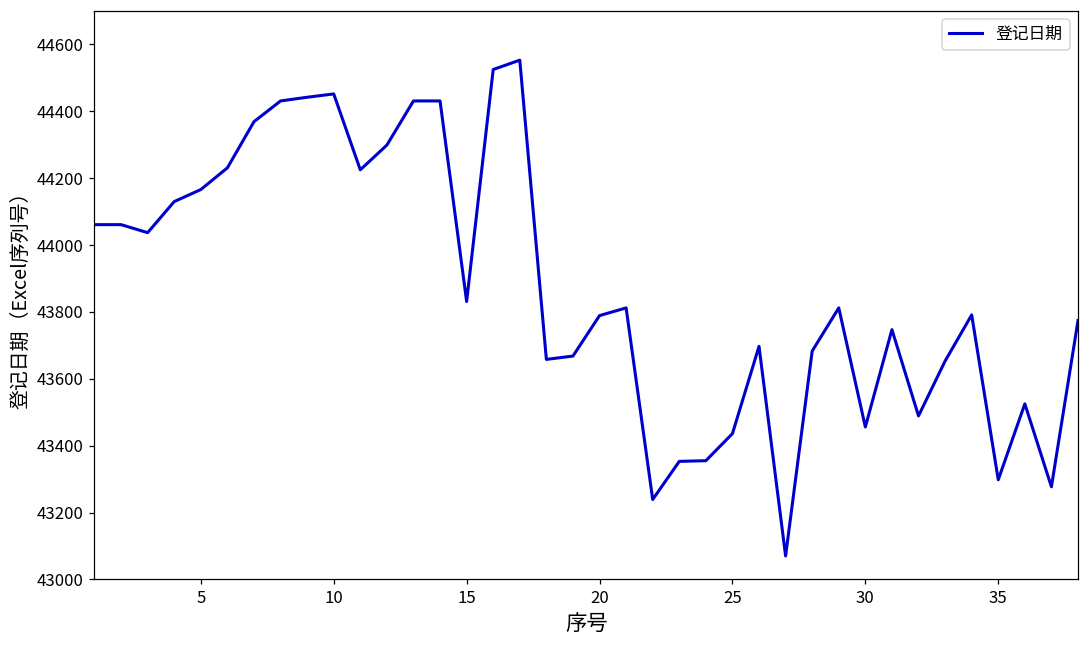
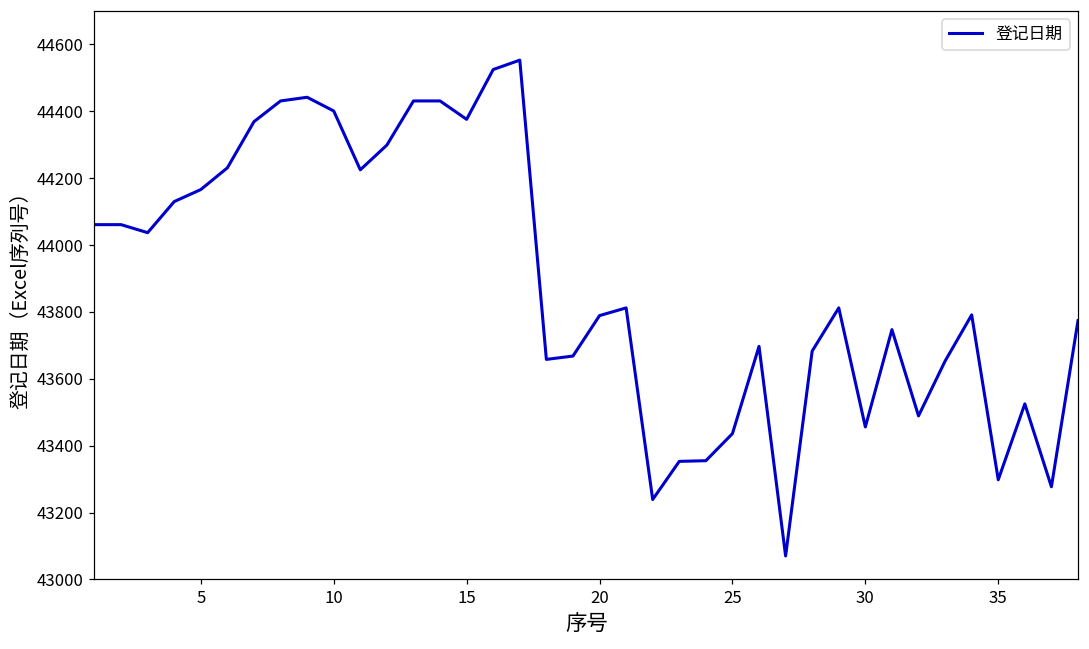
10: 44450 -> 44400
15: 43830 -> 44380
